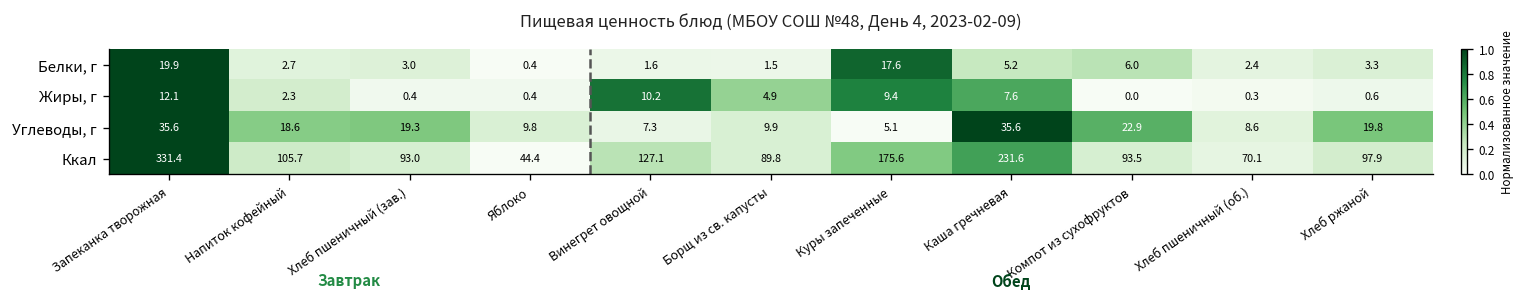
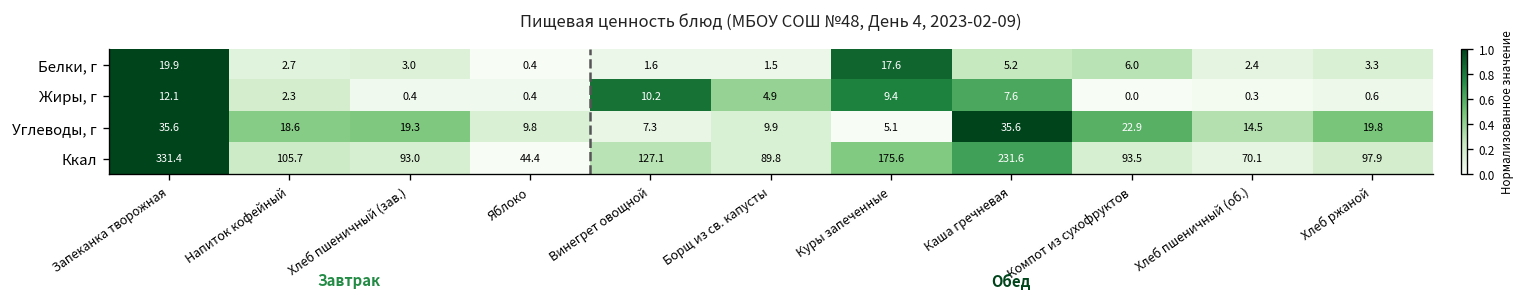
Углеводы, г, Хлеб пшеничный (об.): 8.6 -> 14.5
